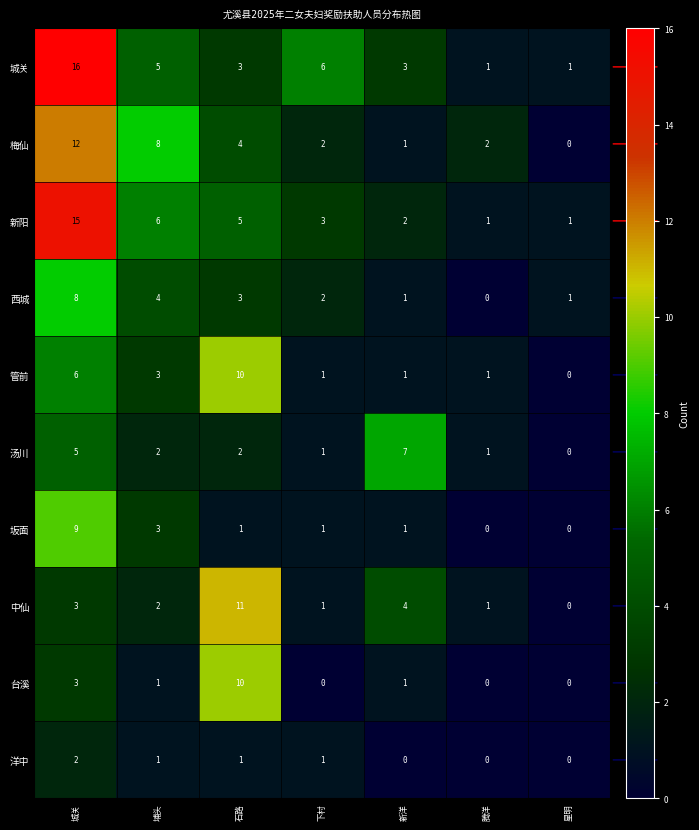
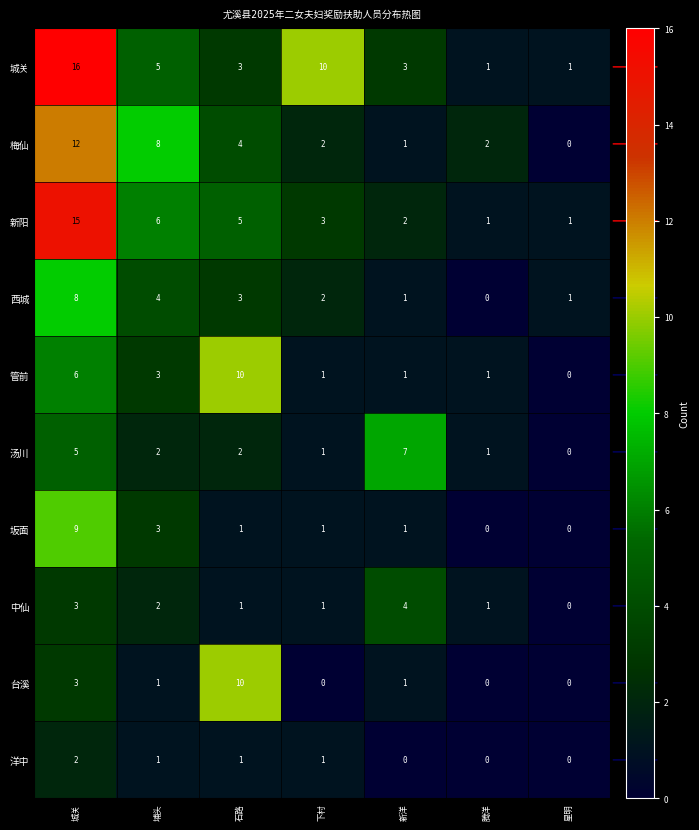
城关, 下村: 6 -> 10
中仙, 石路: 11 -> 1
